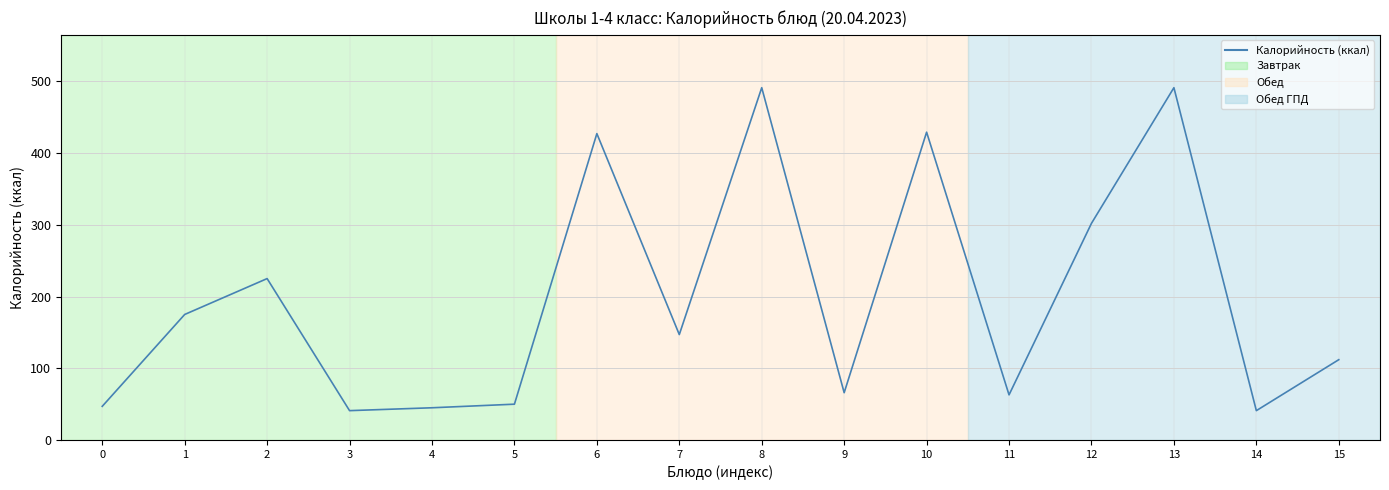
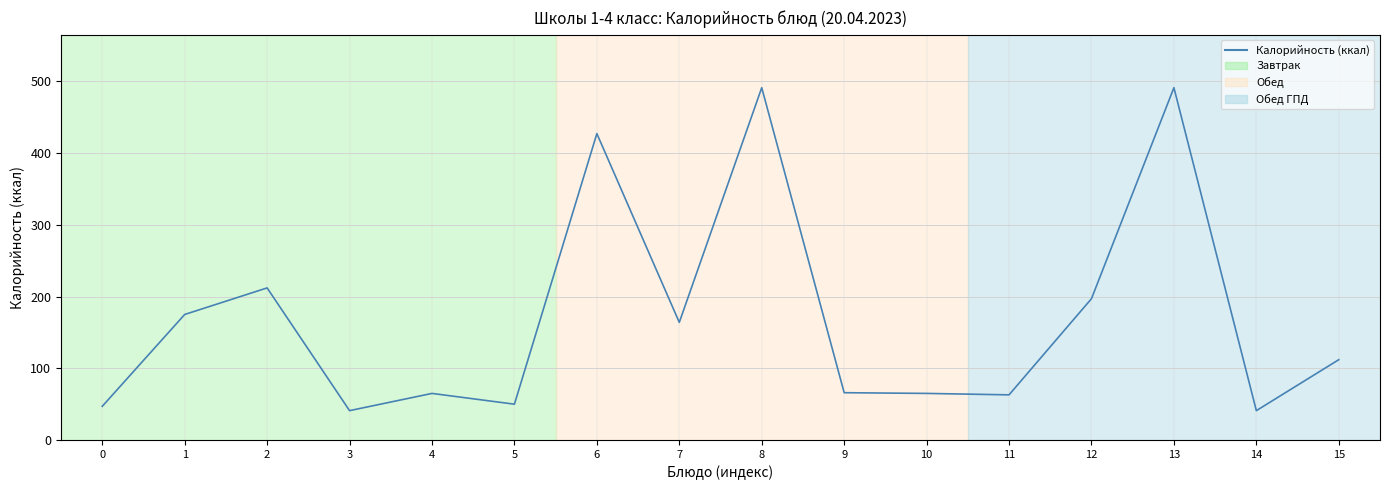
2: 230 -> 210
4: 50 -> 70
7: 150 -> 160
10: 430 -> 70
12: 300 -> 200
